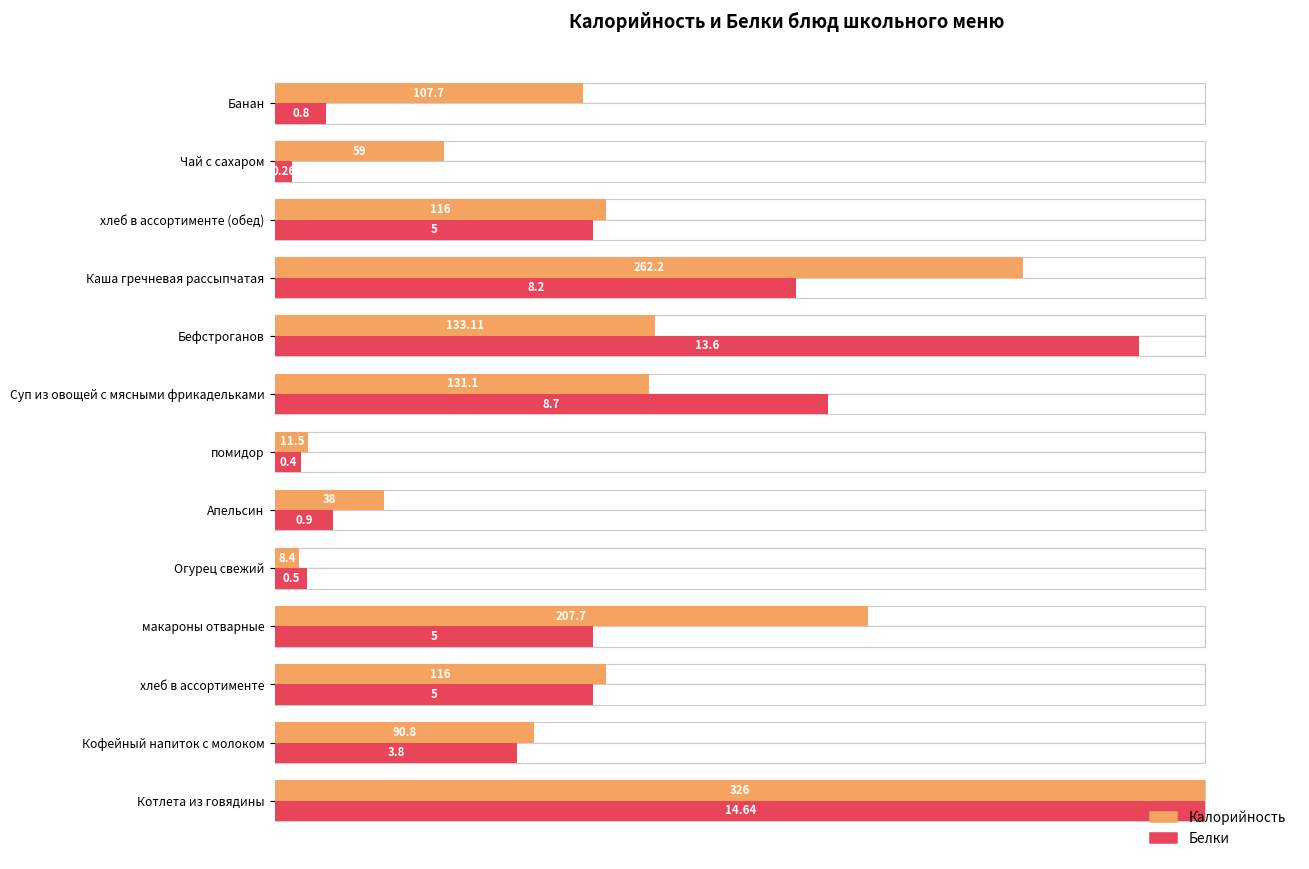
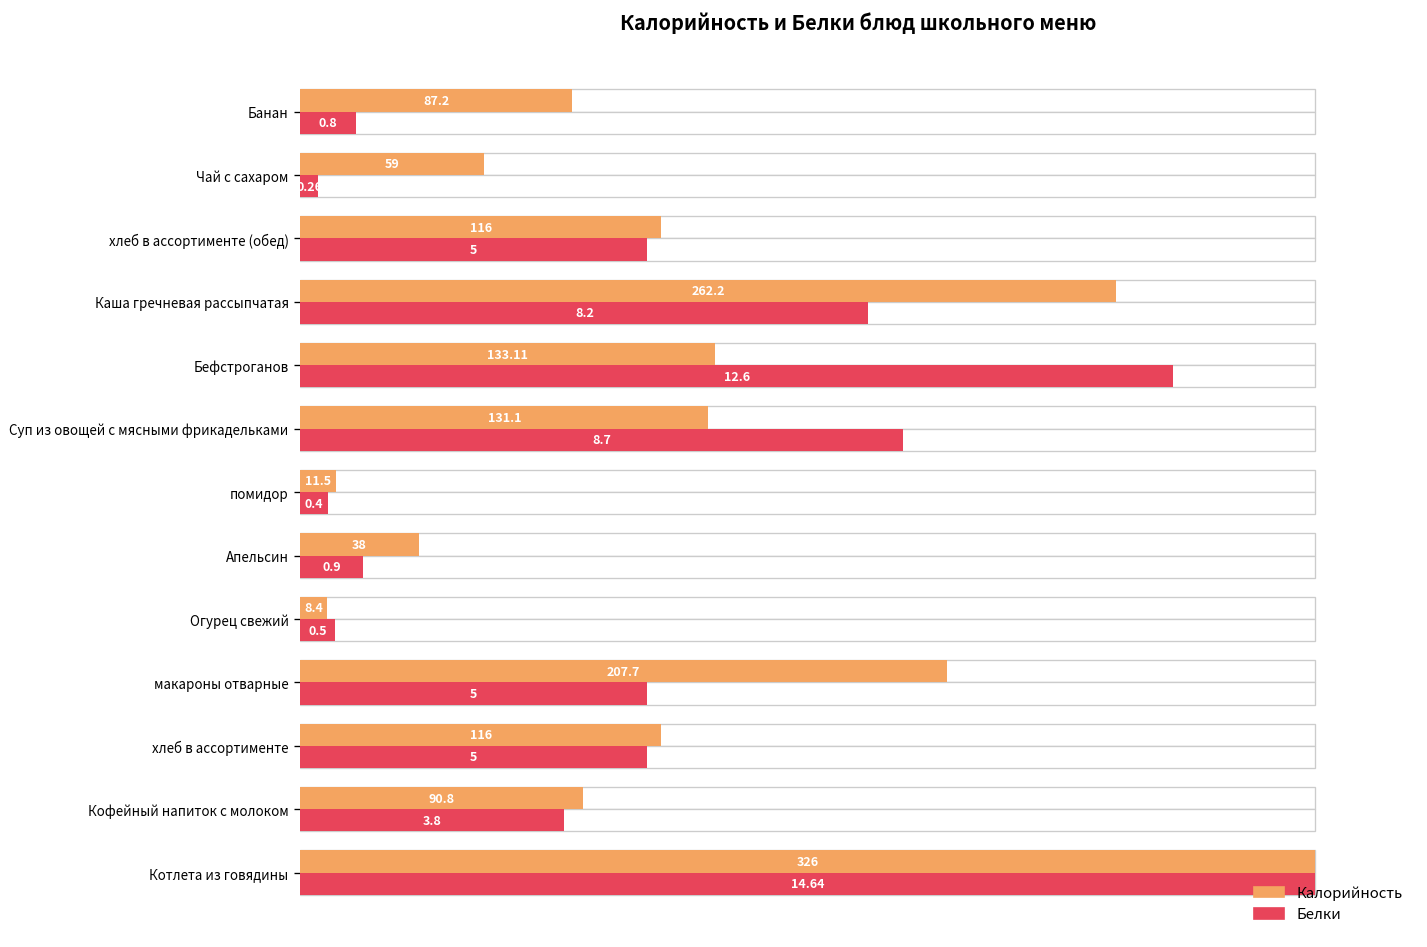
Калорийность, Банан: 107.7 -> 87.2
Белки, Бефстроганов: 13.6 -> 12.6
